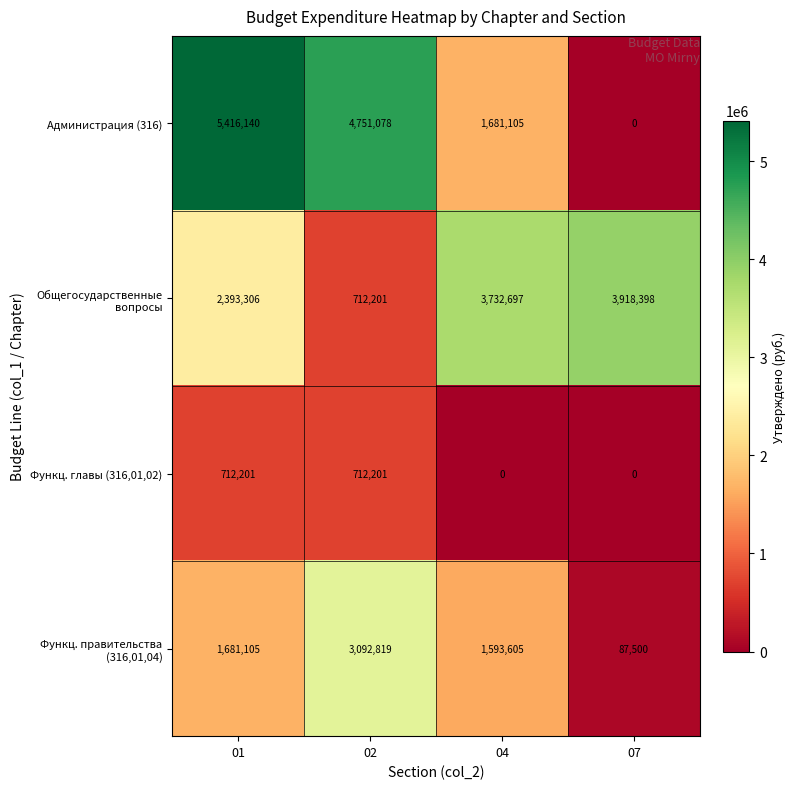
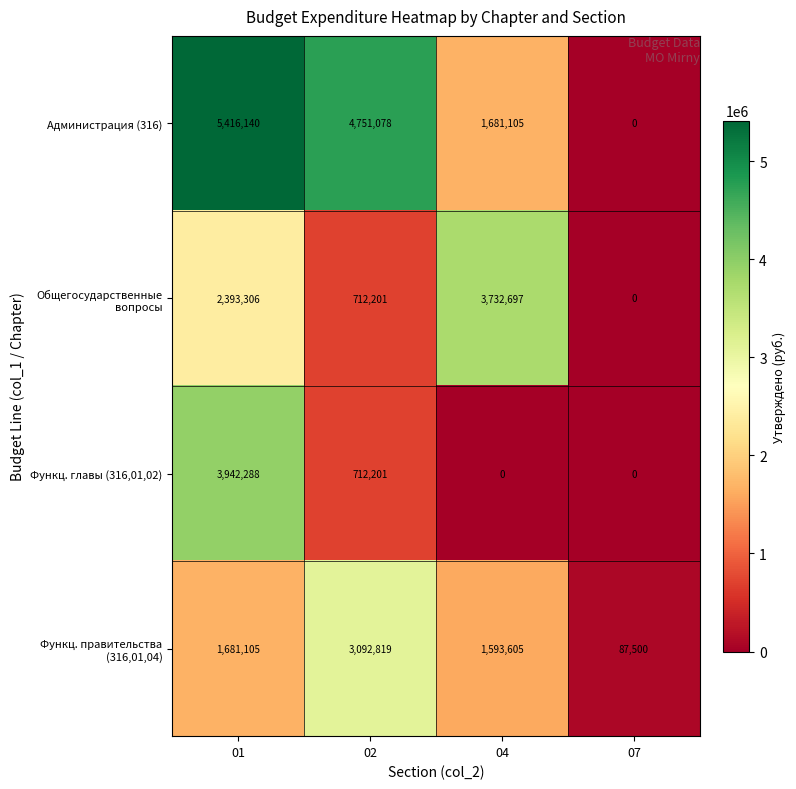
Общегосударственные вопросы, 07: 3,918,398 -> 0
Функц. главы (316,01,02), 01: 712,201 -> 3,942,288
